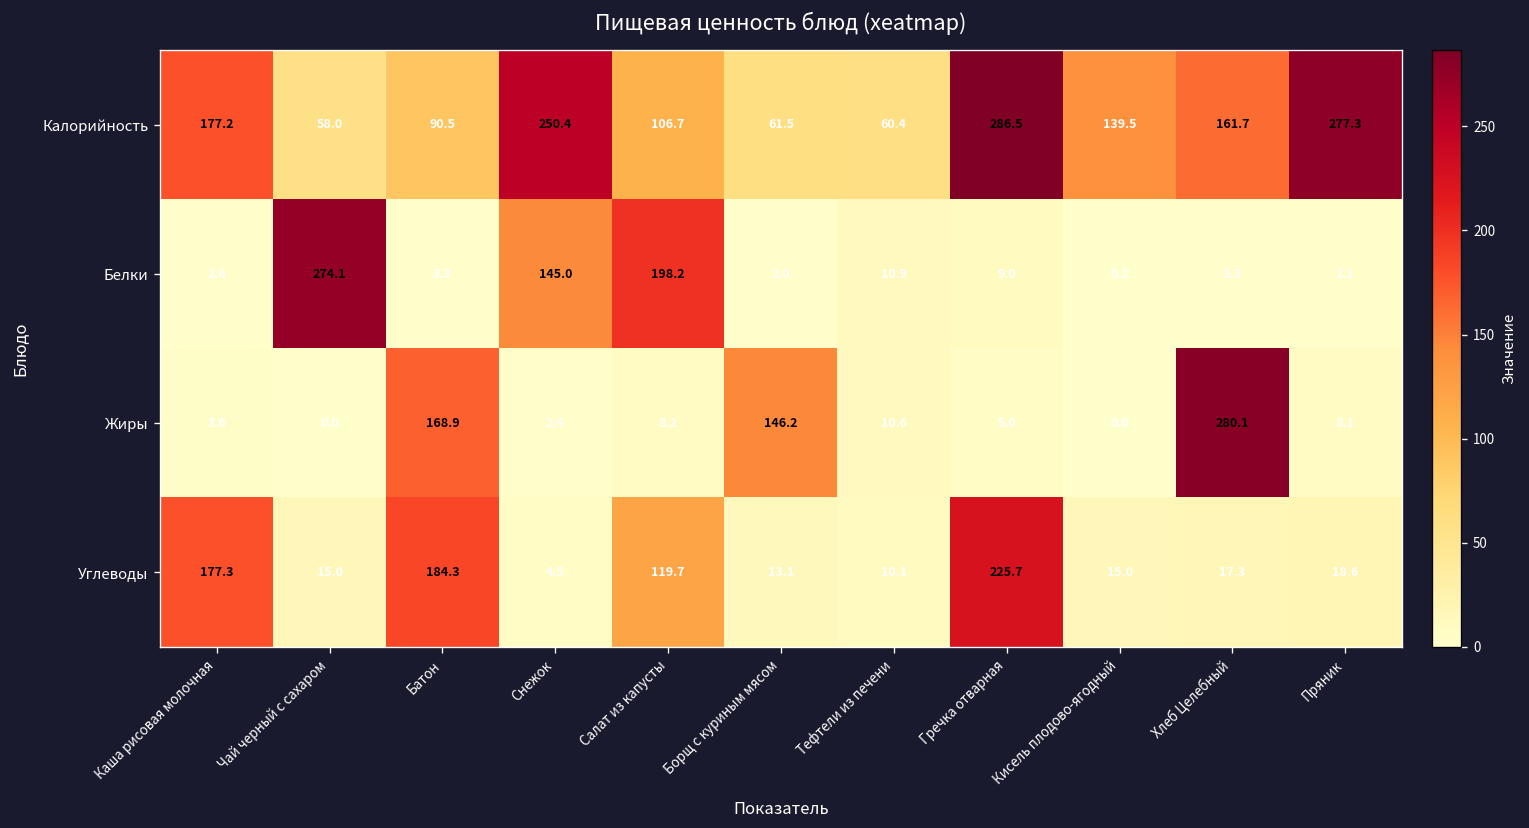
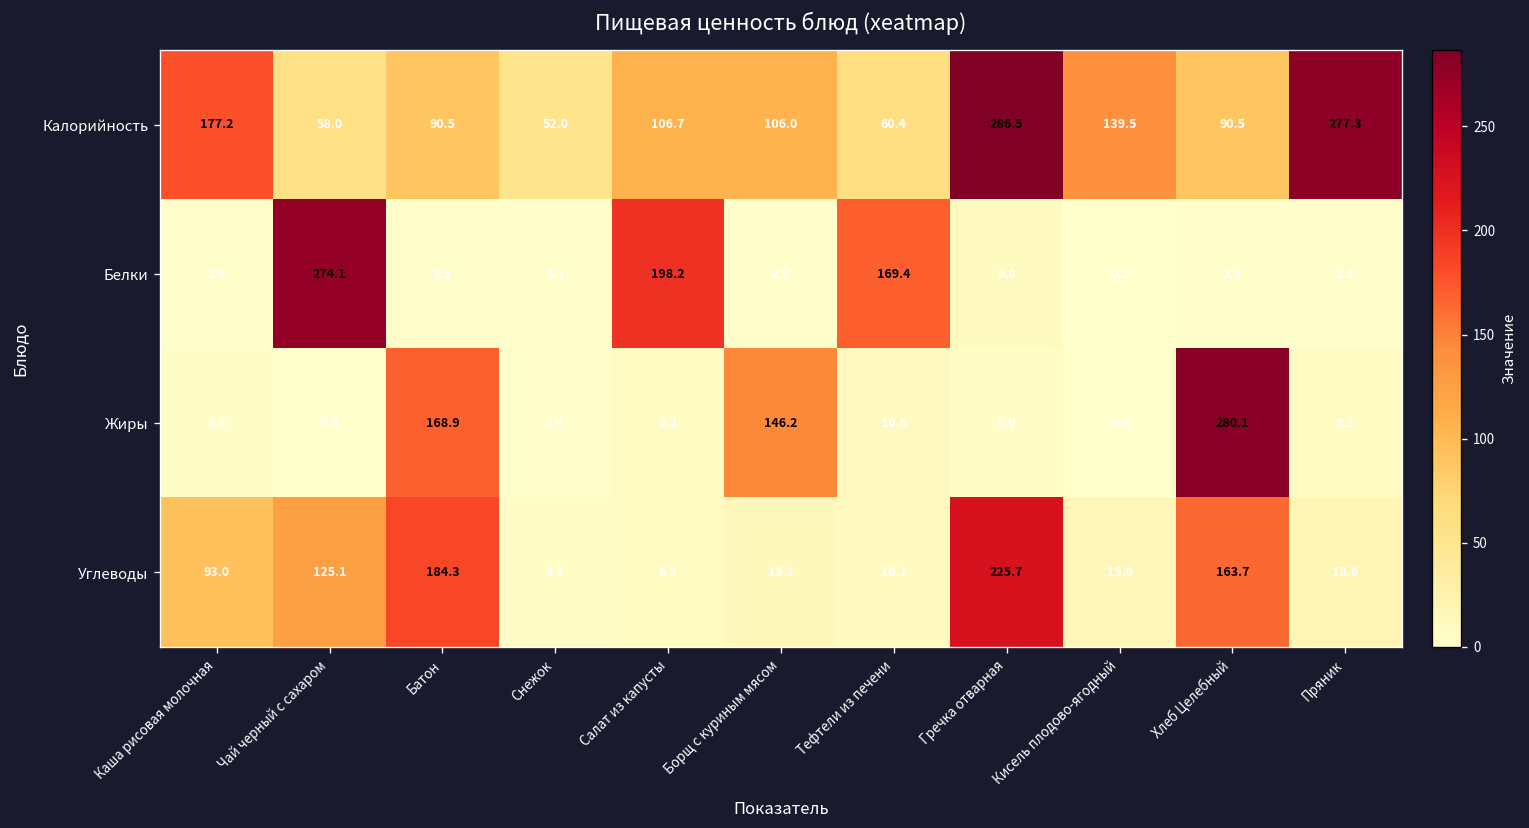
Калорийность, Снежок: 250.4 -> 52.0
Калорийность, Борщ с куриным мясом: 61.5 -> 106.0
Калорийность, Хлеб Целебный: 161.7 -> 90.5
Белки, Снежок: 145.0 -> 3.2
Белки, Тефтели из печени: 10.9 -> 169.4
Углеводы, Каша рисовая молочная: 177.3 -> 93.0
Углеводы, Чай черный с сахаром: 15.0 -> 125.1
Углеводы, Салат из капусты: 119.7 -> 6.9
Углеводы, Хлеб Целебный: 17.3 -> 163.7
